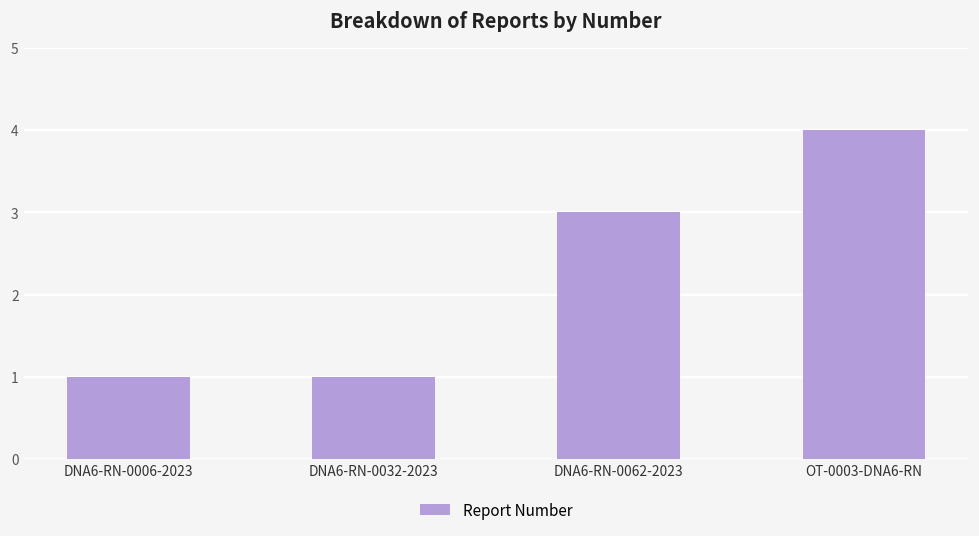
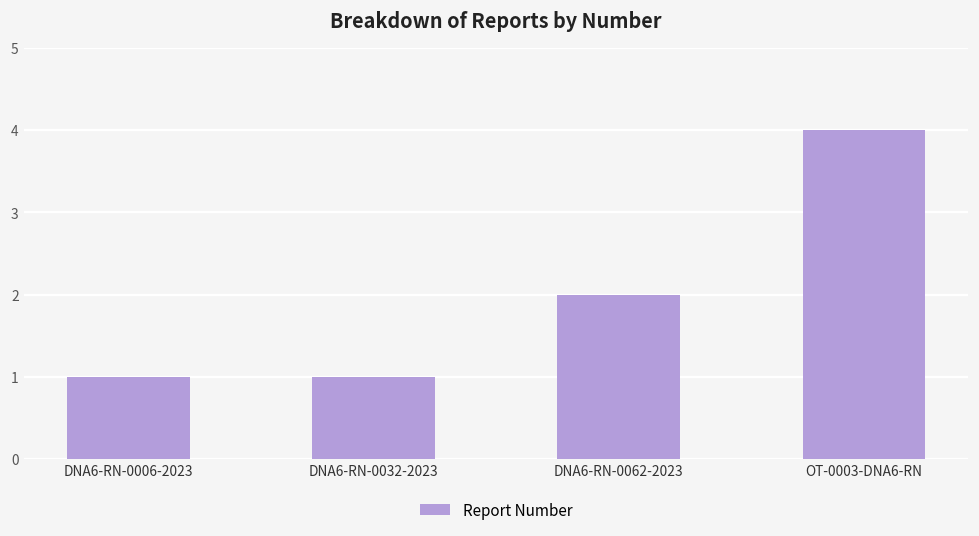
DNA6-RN-0062-2023: 3 -> 2
